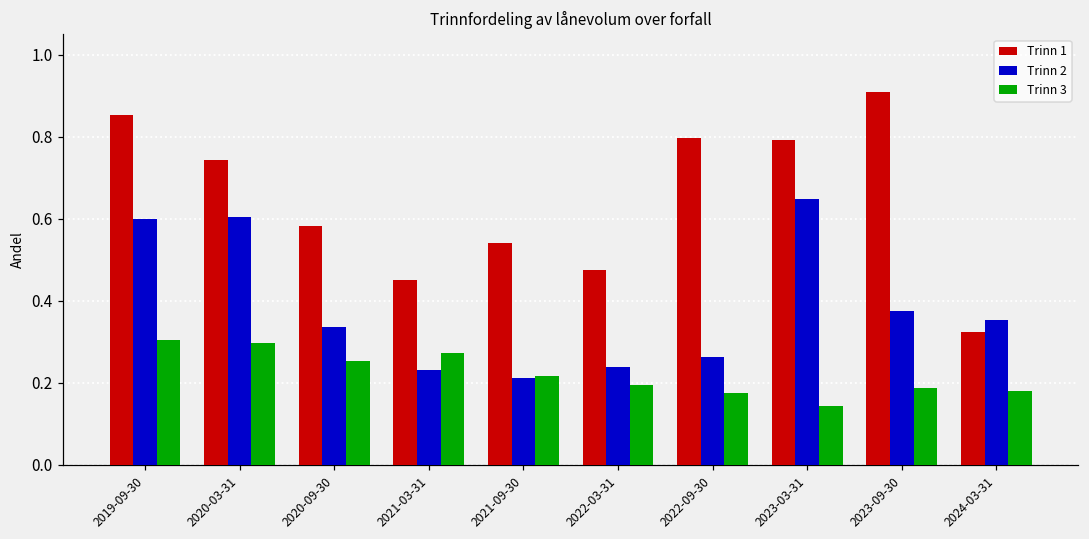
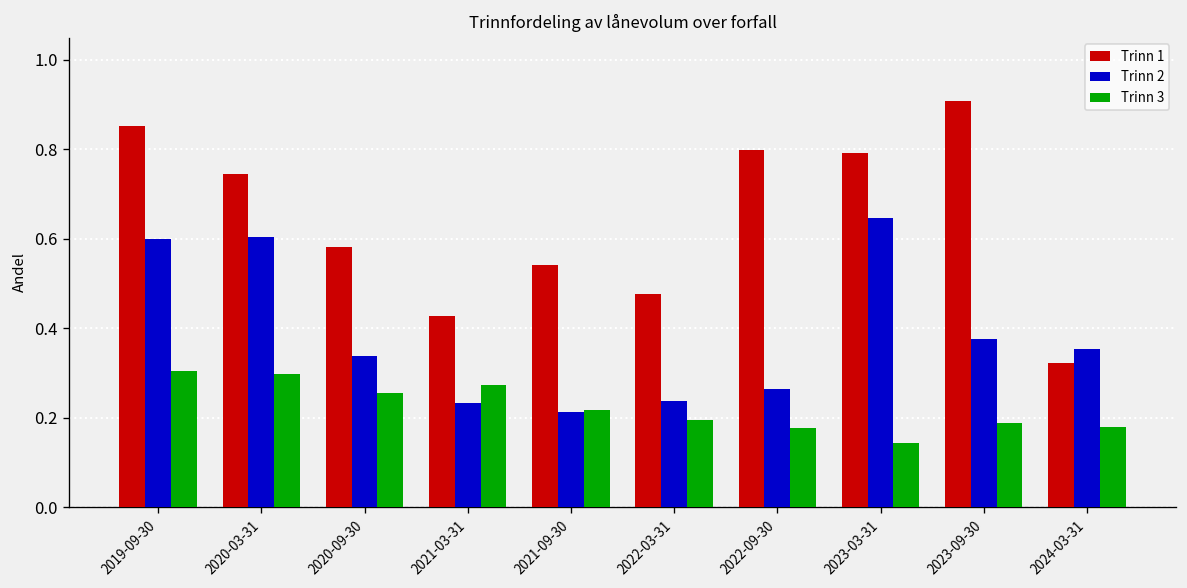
Trinn 1, 2021-03-31: 0.45 -> 0.43
